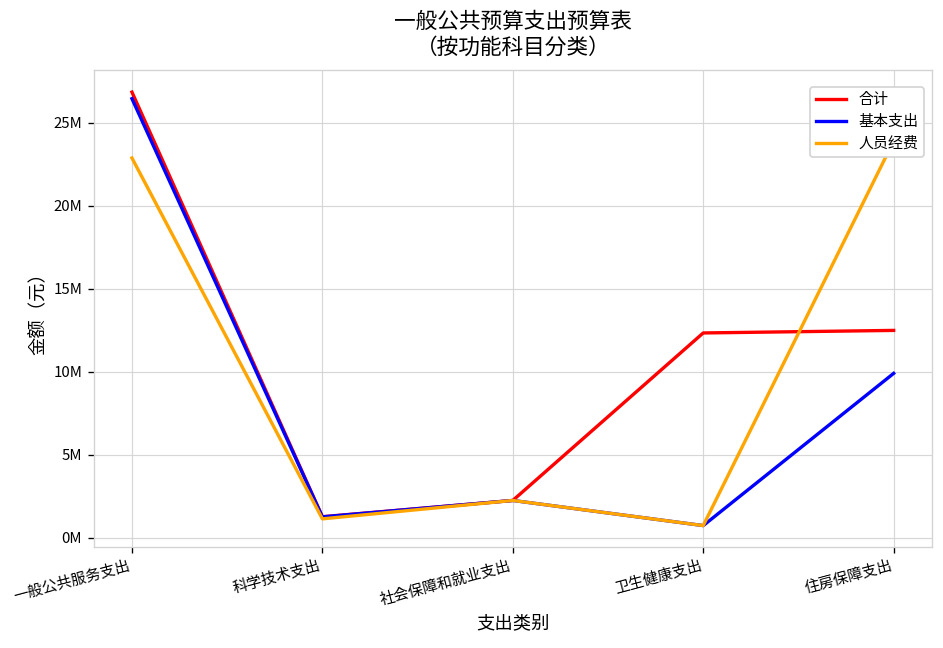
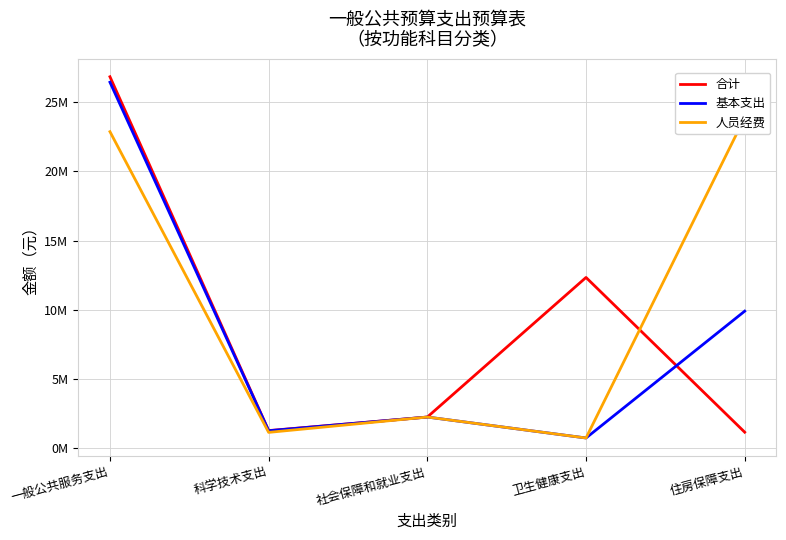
合计, 住房保障支出: 12500000 -> 1100000
